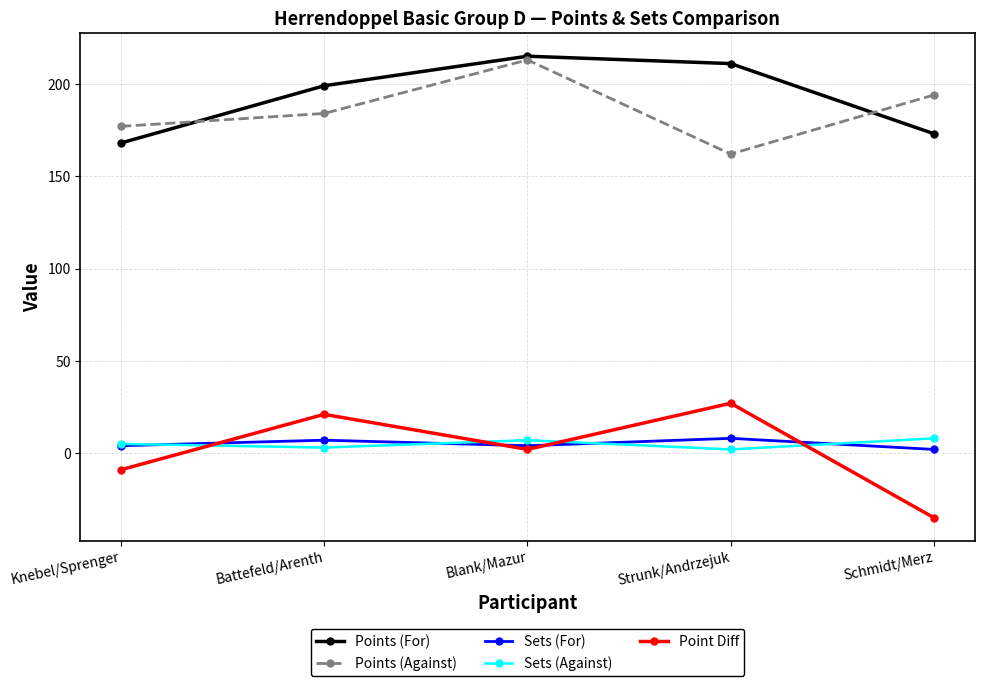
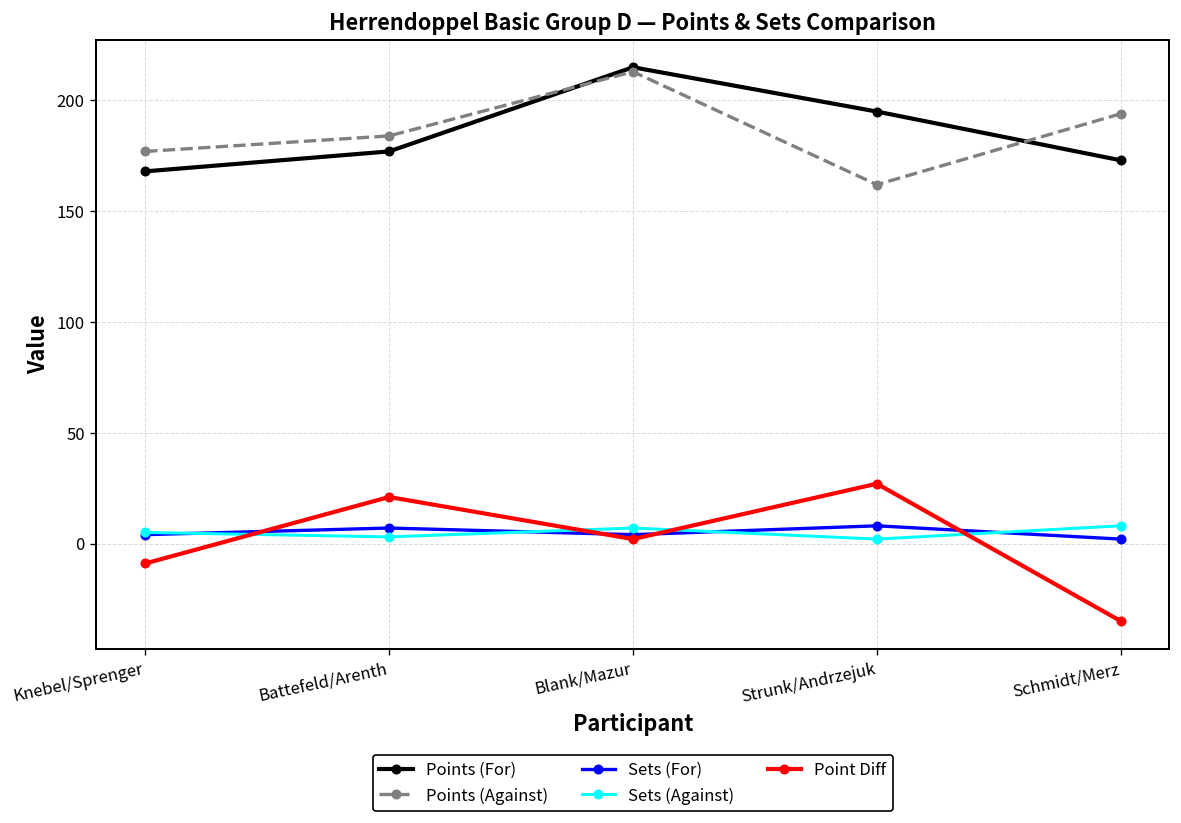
Points (For), Battefeld/Arenth: 199 -> 177
Points (For), Strunk/Andrzejuk: 211 -> 195
